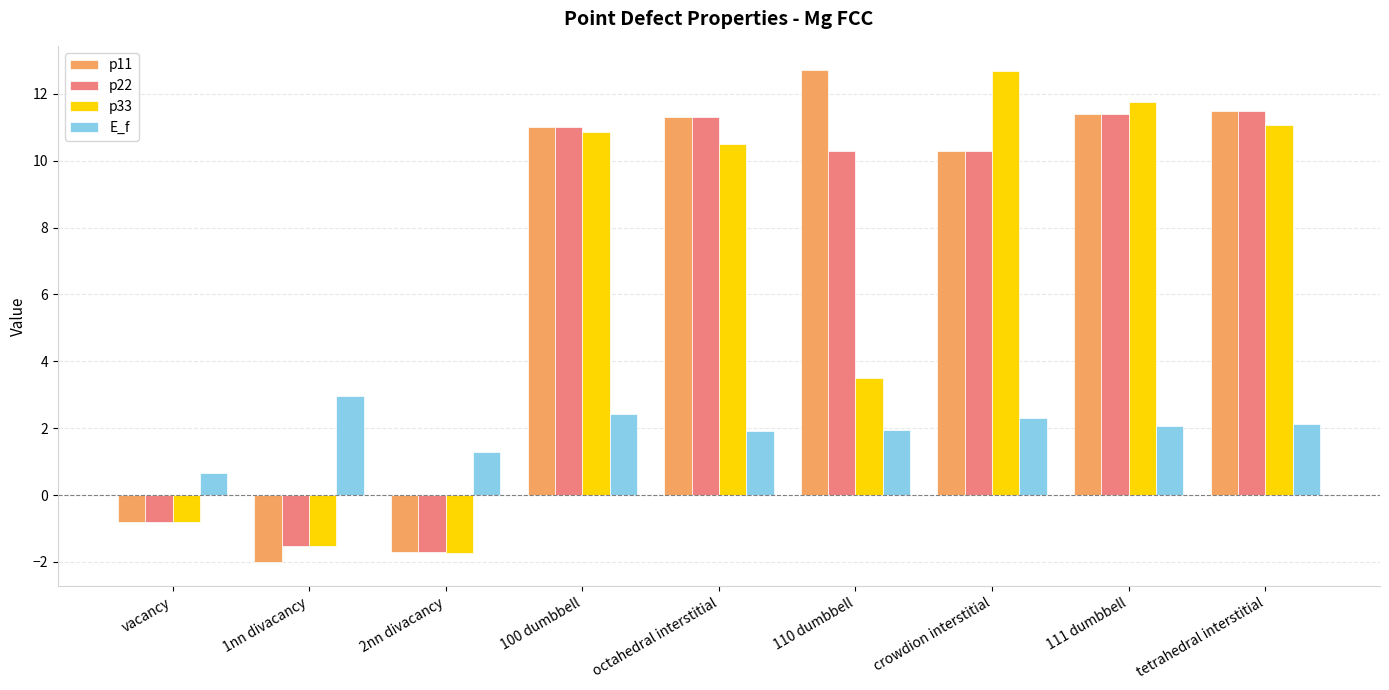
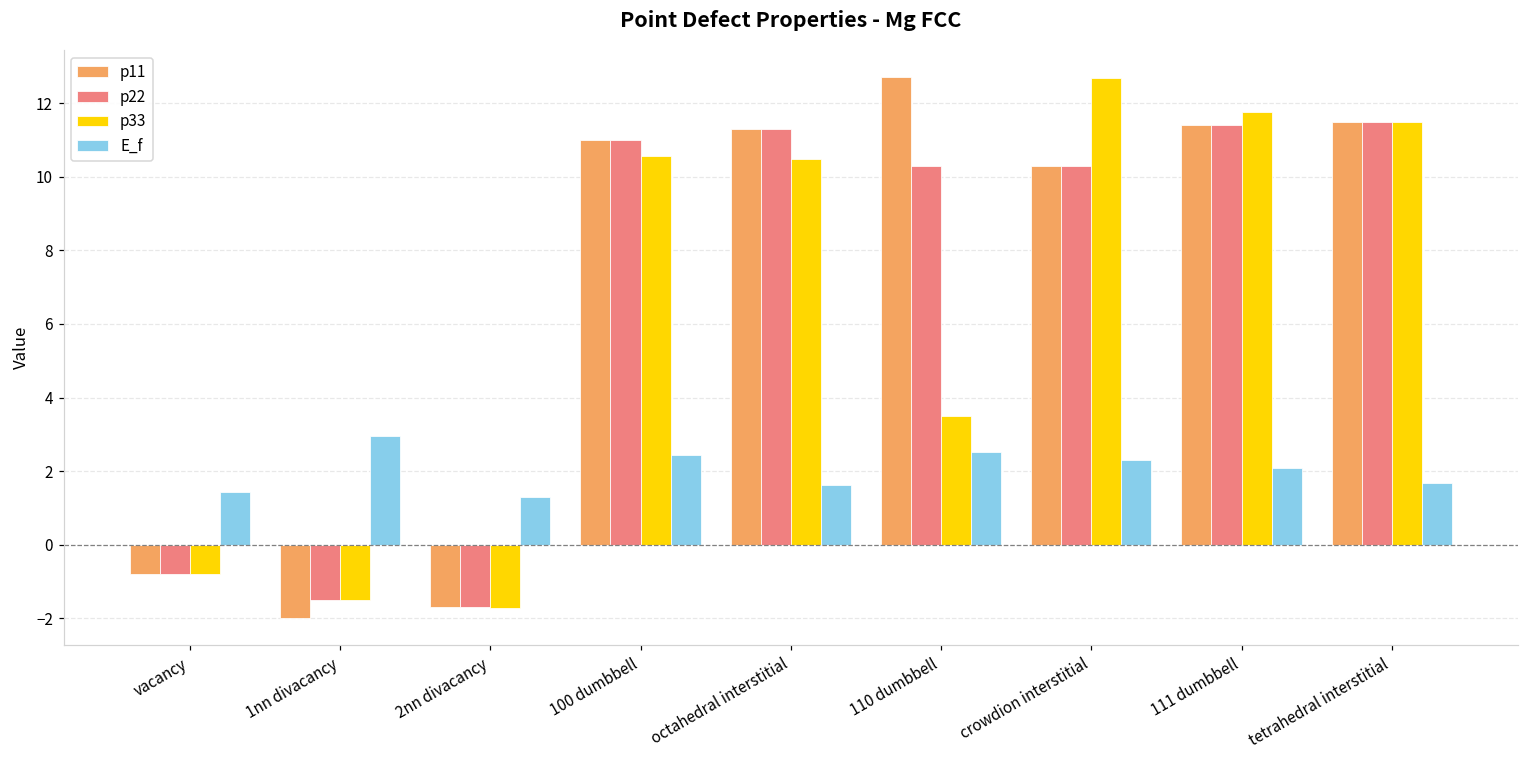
E_f, vacancy: 0.6 -> 1.4
p33, 100 dumbbell: 10.8 -> 10.6
E_f, octahedral interstitial: 1.9 -> 1.6
E_f, 110 dumbbell: 1.9 -> 2.5
p33, tetrahedral interstitial: 11.1 -> 11.5
E_f, tetrahedral interstitial: 2.1 -> 1.7
